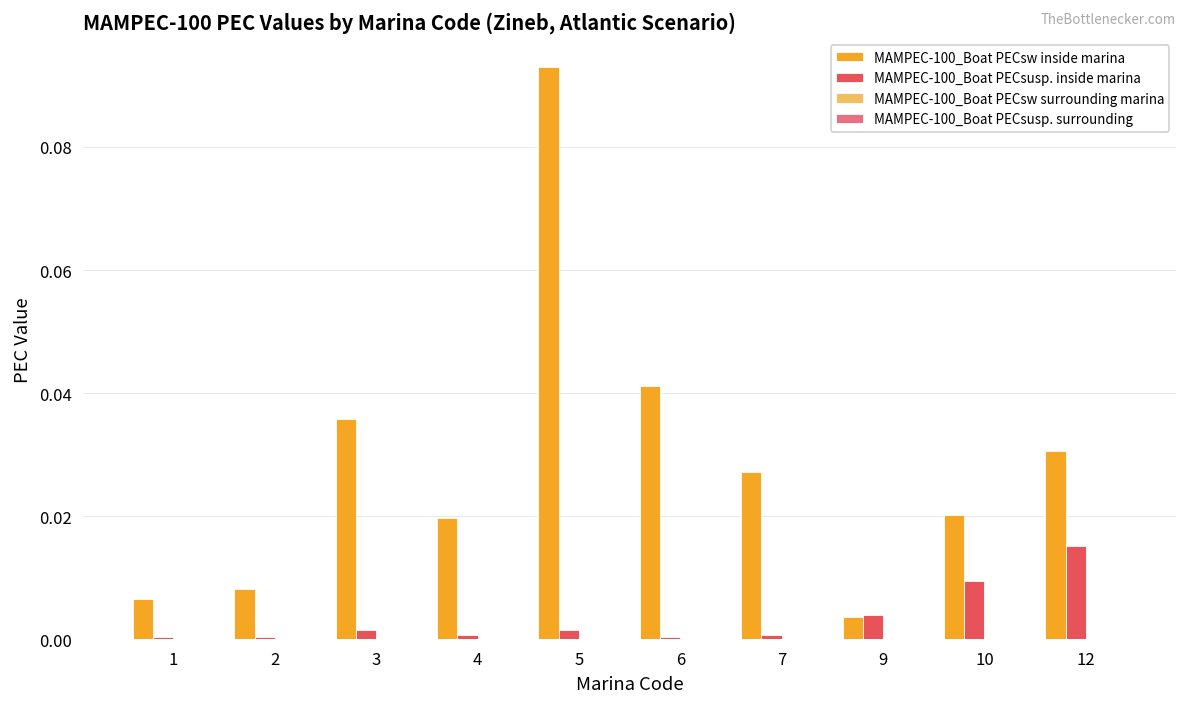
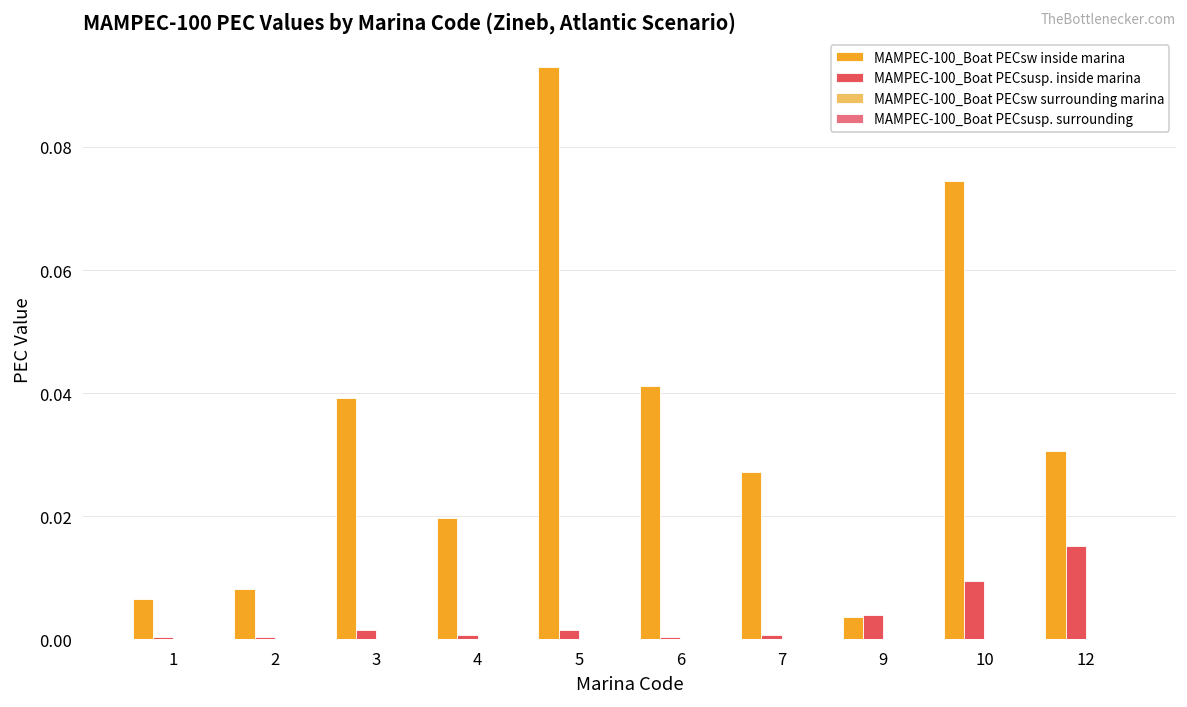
MAMPEC-100_Boat PECsw inside marina, 3: 0.036 -> 0.039
MAMPEC-100_Boat PECsw inside marina, 10: 0.020 -> 0.074
